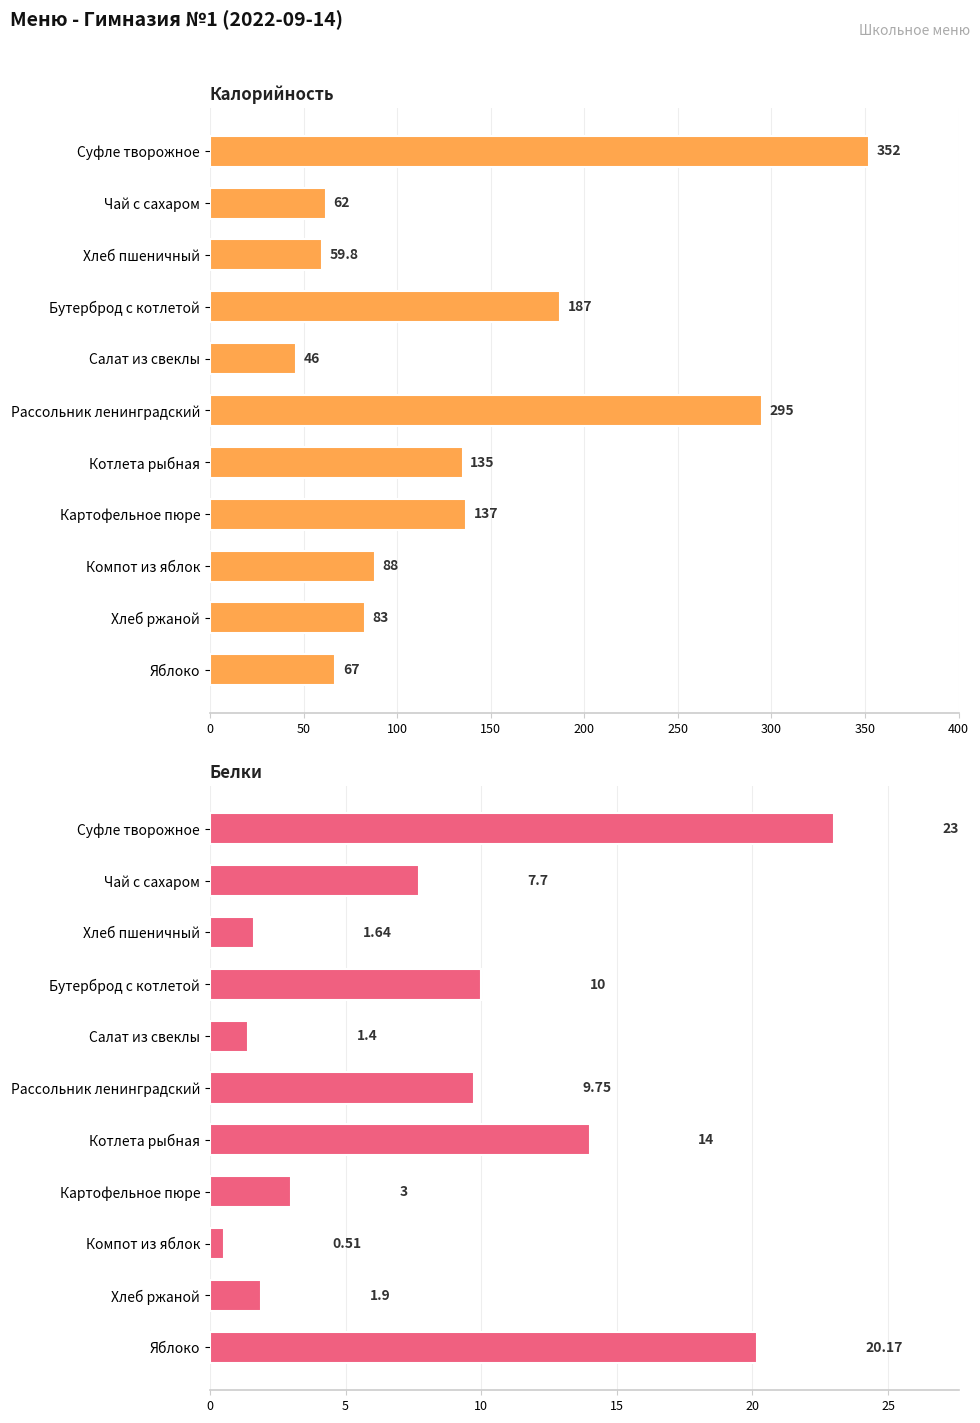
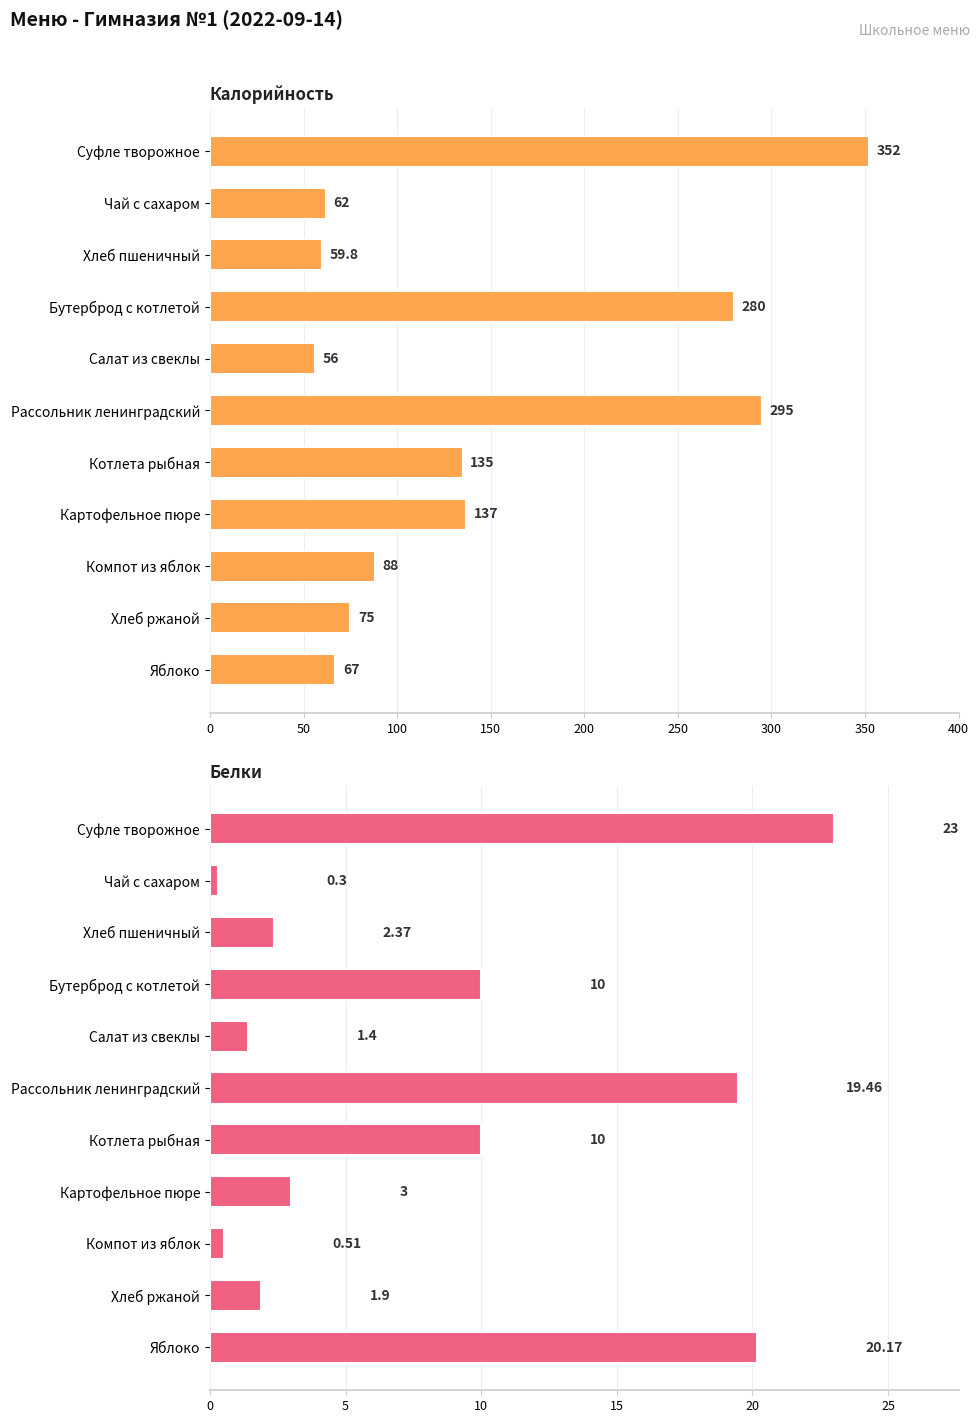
Калорийность, Бутерброд с котлетой: 187 -> 280
Калорийность, Салат из свеклы: 46 -> 56
Калорийность, Хлеб ржаной: 83 -> 75
Белки, Чай с сахаром: 7.7 -> 0.3
Белки, Хлеб пшеничный: 1.64 -> 2.37
Белки, Рассольник ленинградский: 9.75 -> 19.46
Белки, Котлета рыбная: 14 -> 10
